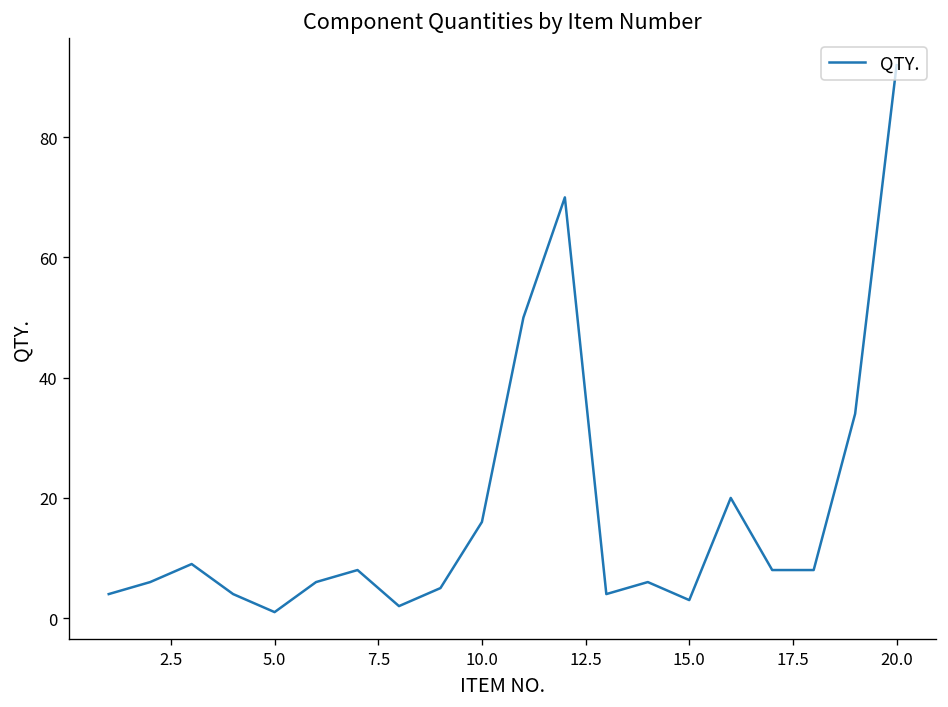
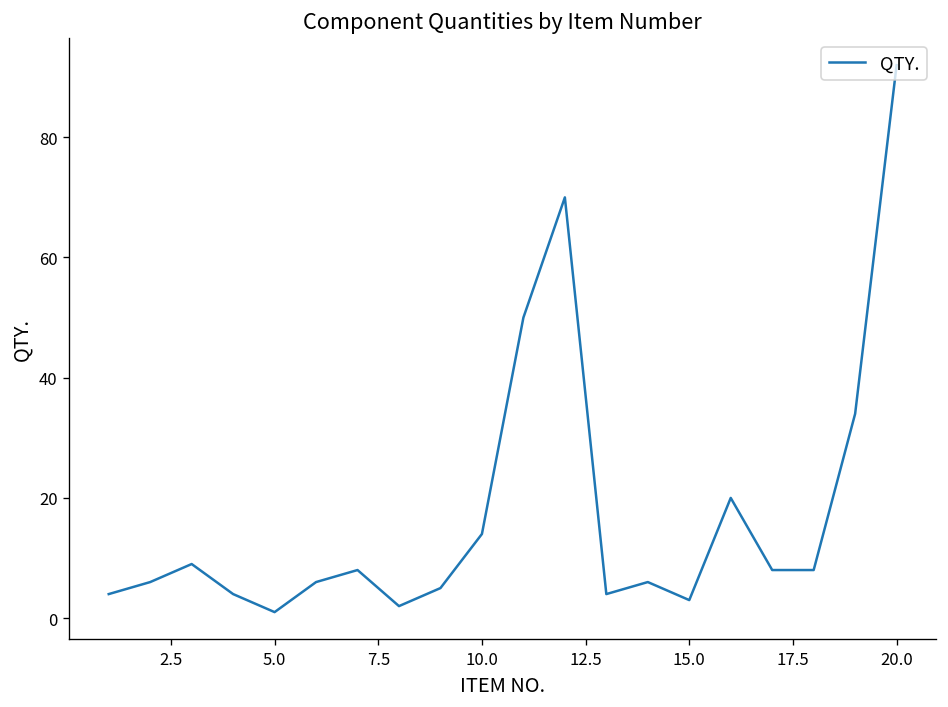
10.0: 16 -> 14
